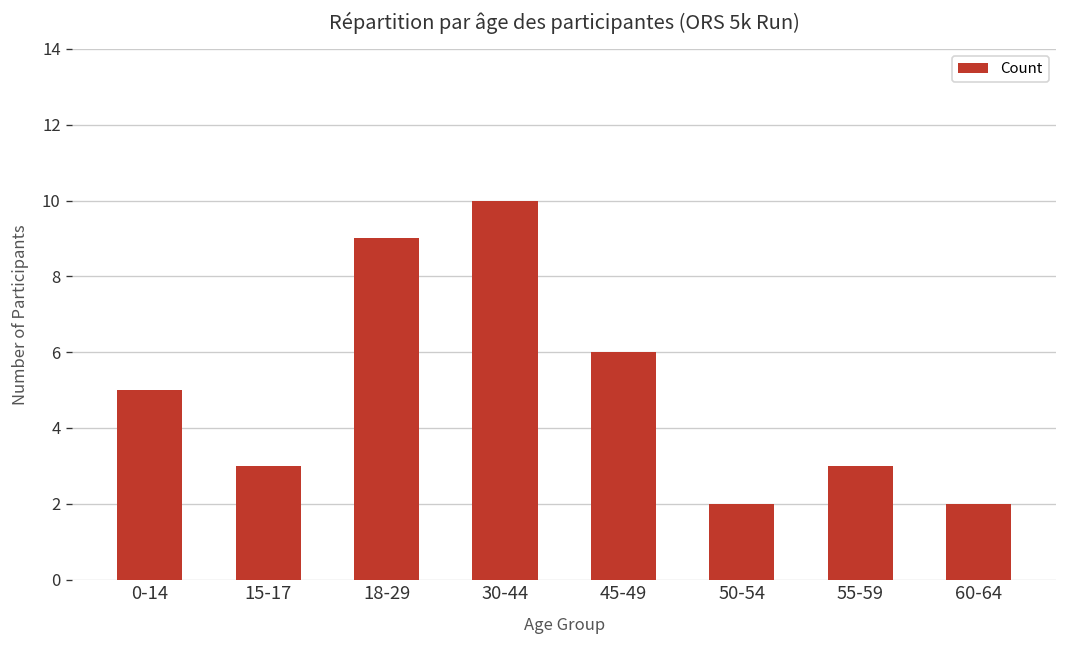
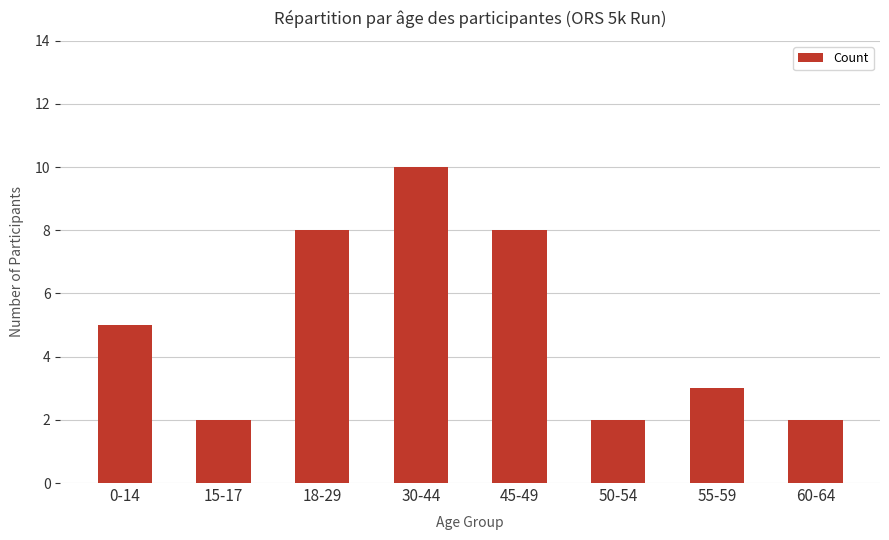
15-17: 3 -> 2
18-29: 9 -> 8
45-49: 6 -> 8
